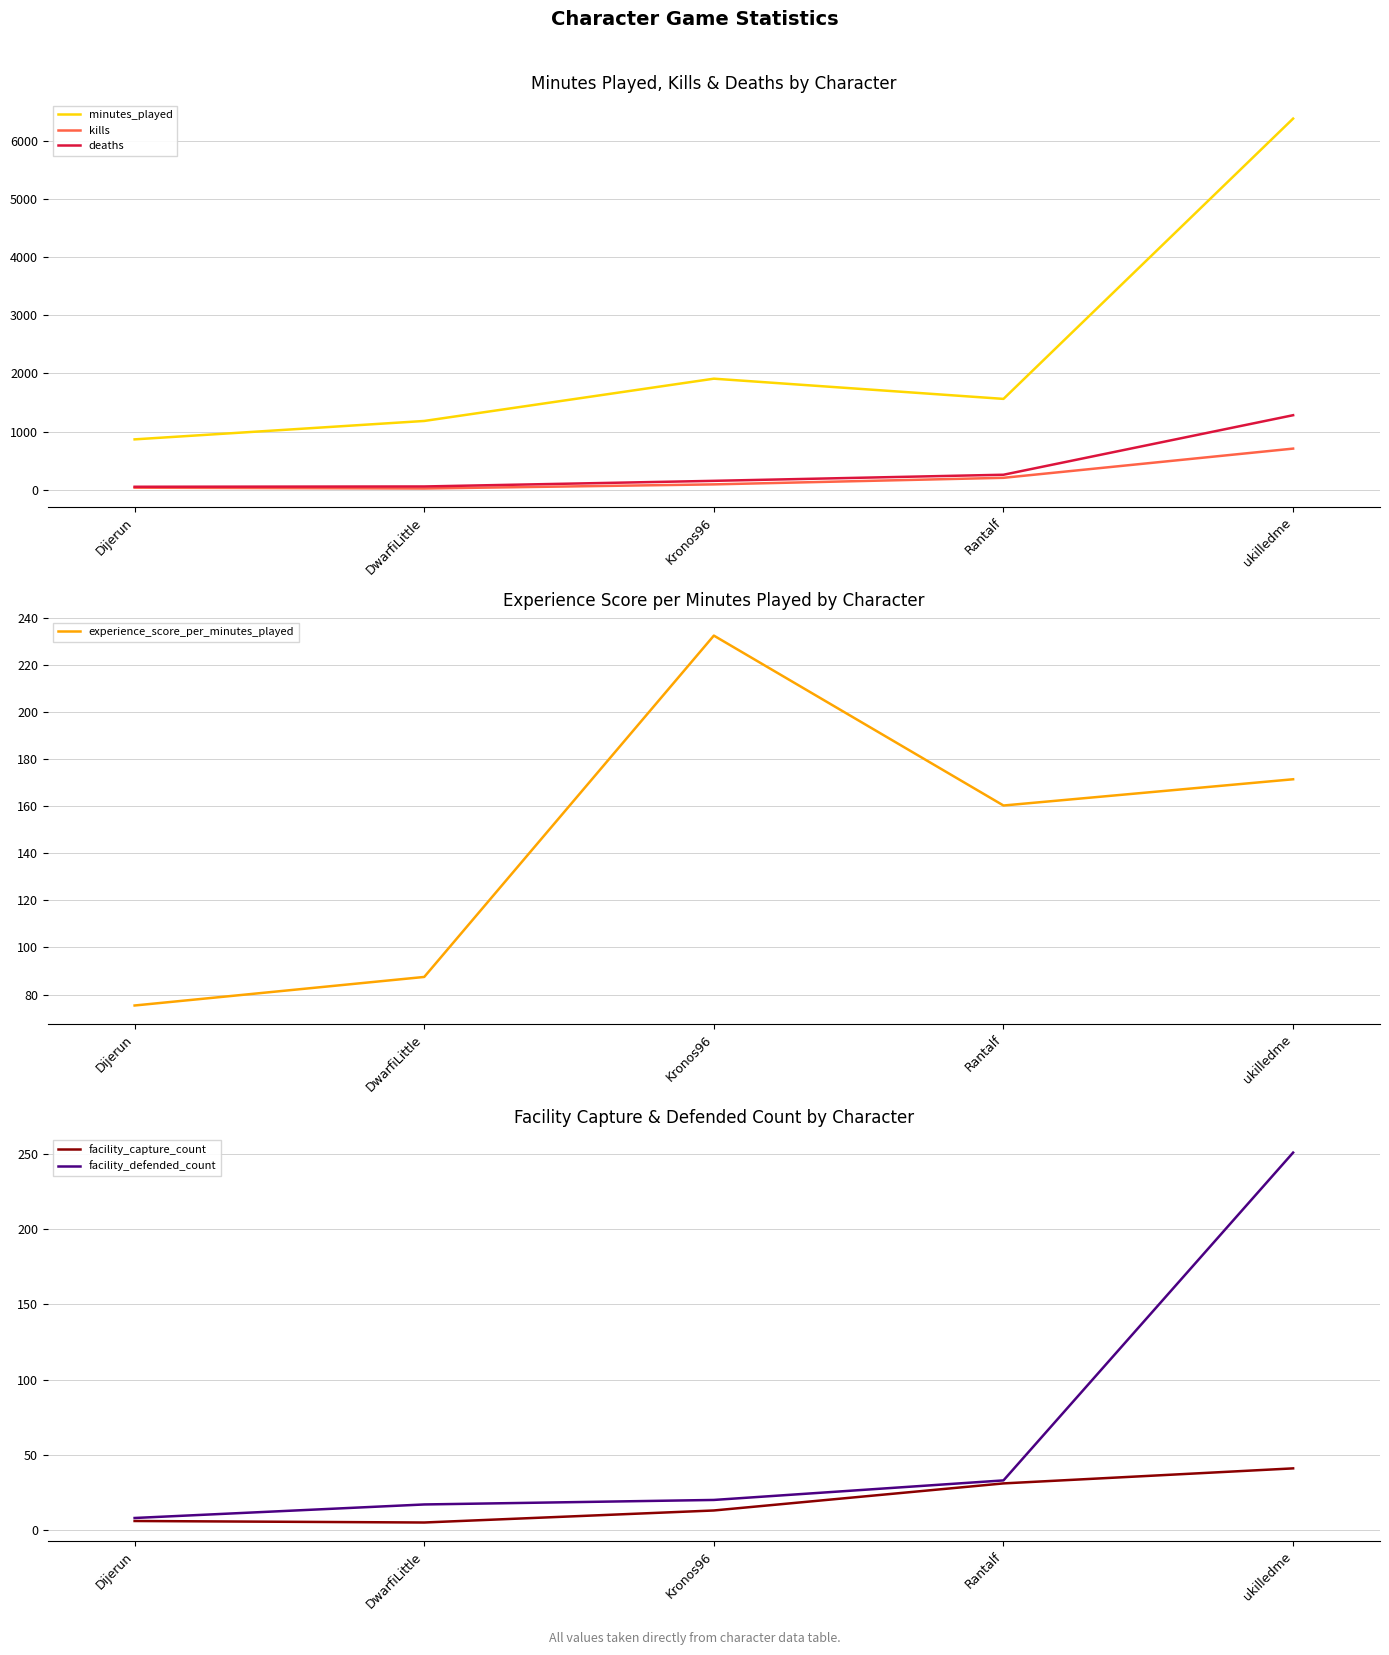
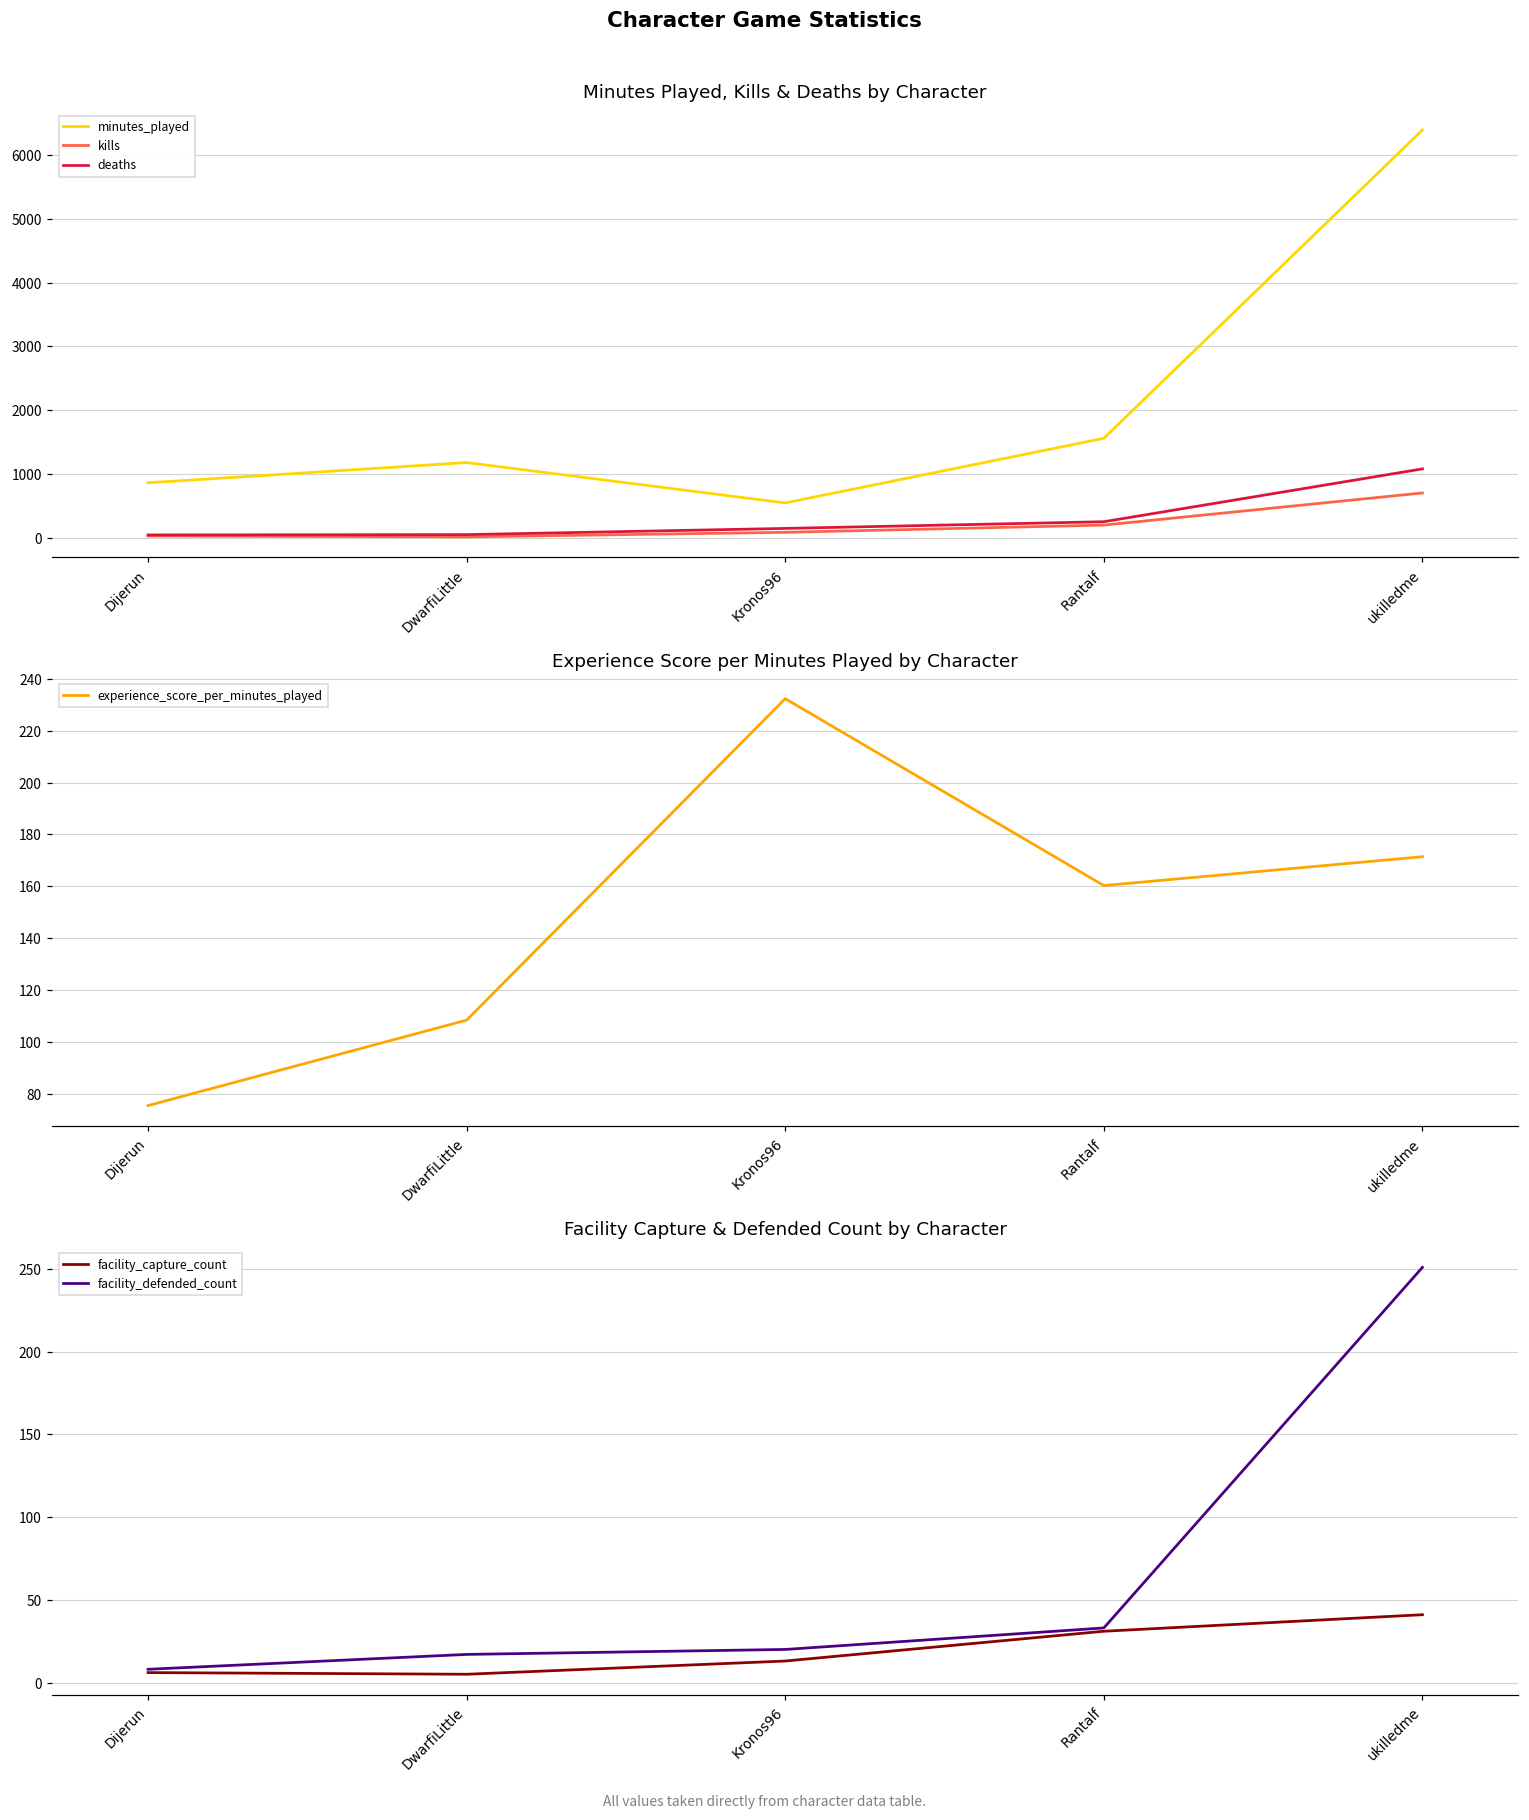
Minutes Played, Kills & Deaths by Character, minutes_played, Kronos96: 1900 -> 600
Minutes Played, Kills & Deaths by Character, deaths, ukilledme: 1300 -> 1100
Experience Score per Minutes Played by Character, DwarfiLittle: 88 -> 108
